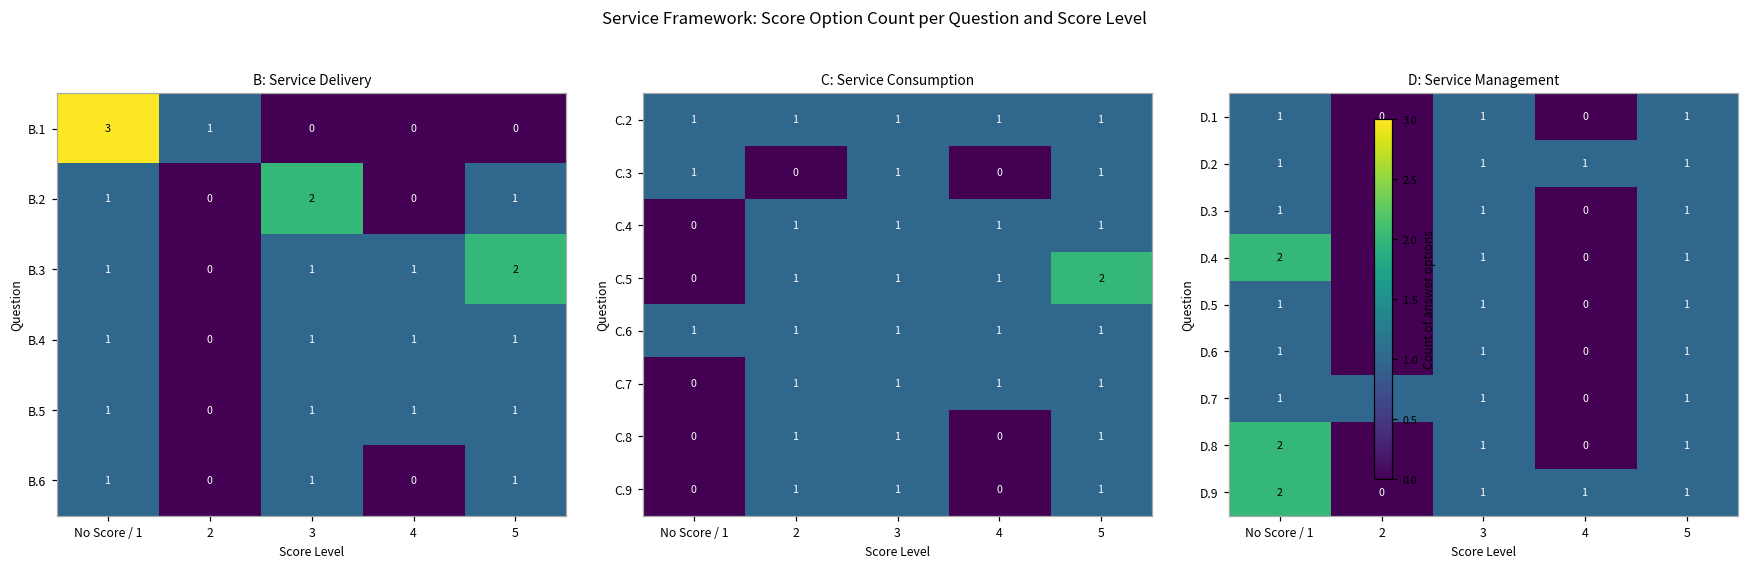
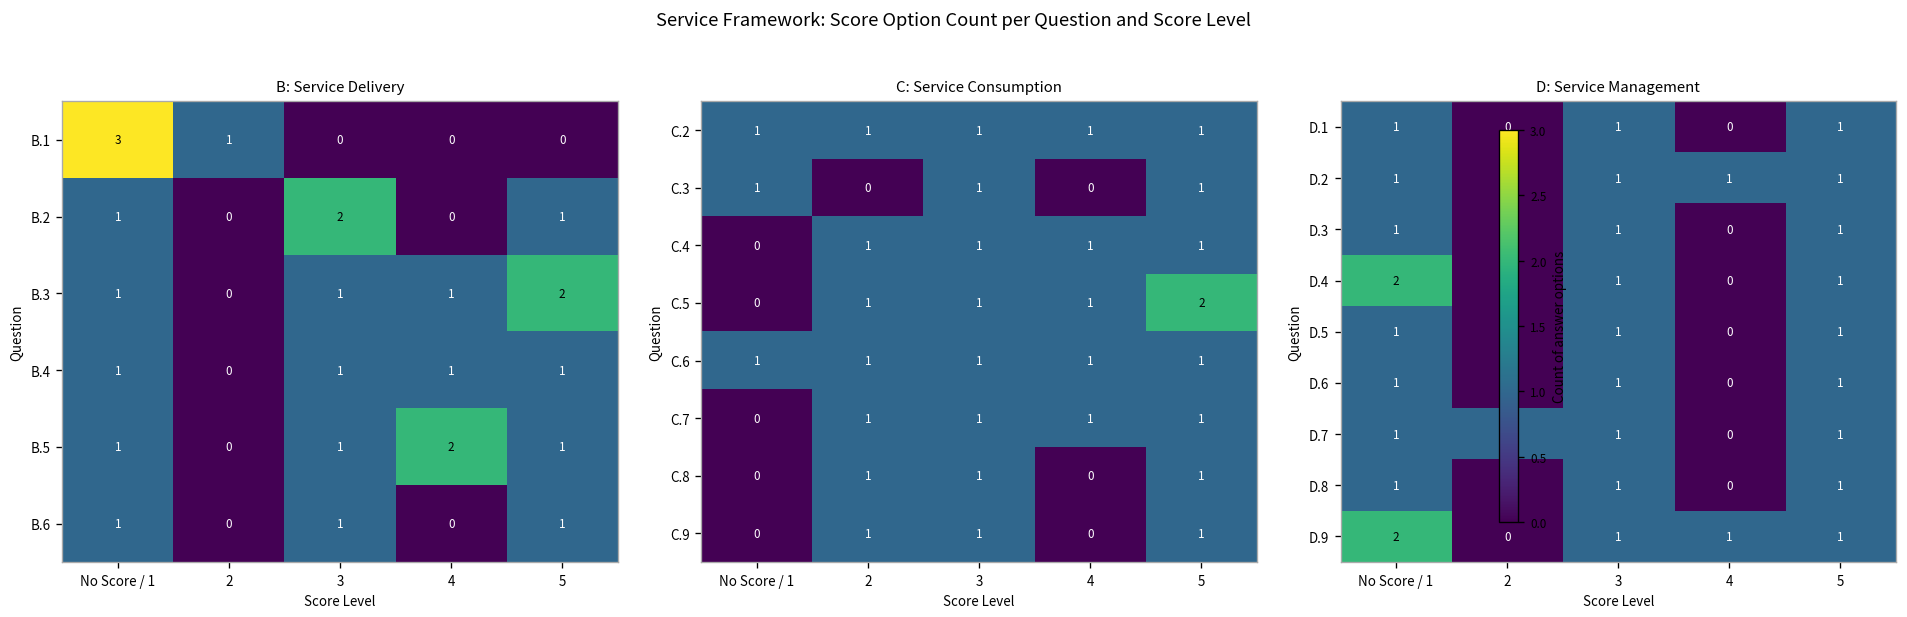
B: Service Delivery, B.5, 4: 1 -> 2
D: Service Management, D.8, No Score / 1: 2 -> 1
